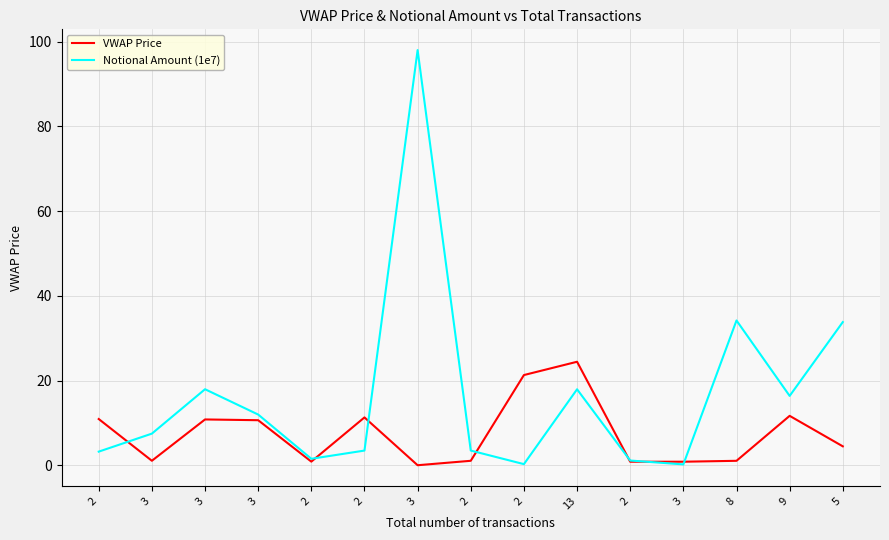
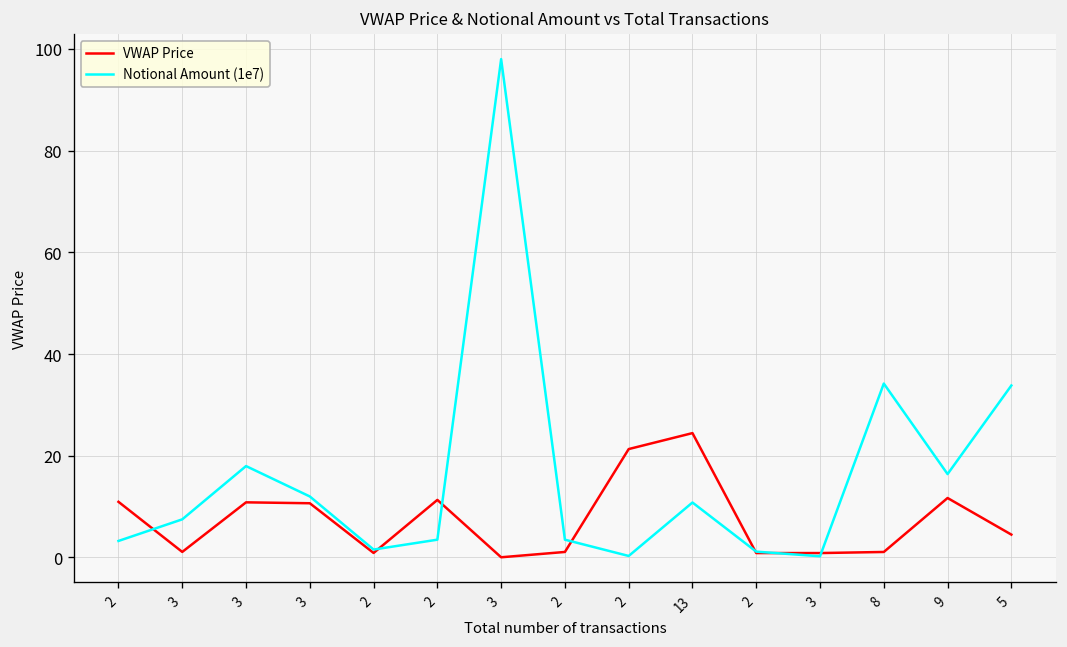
Notional Amount (1e7), 13: 18 -> 11
